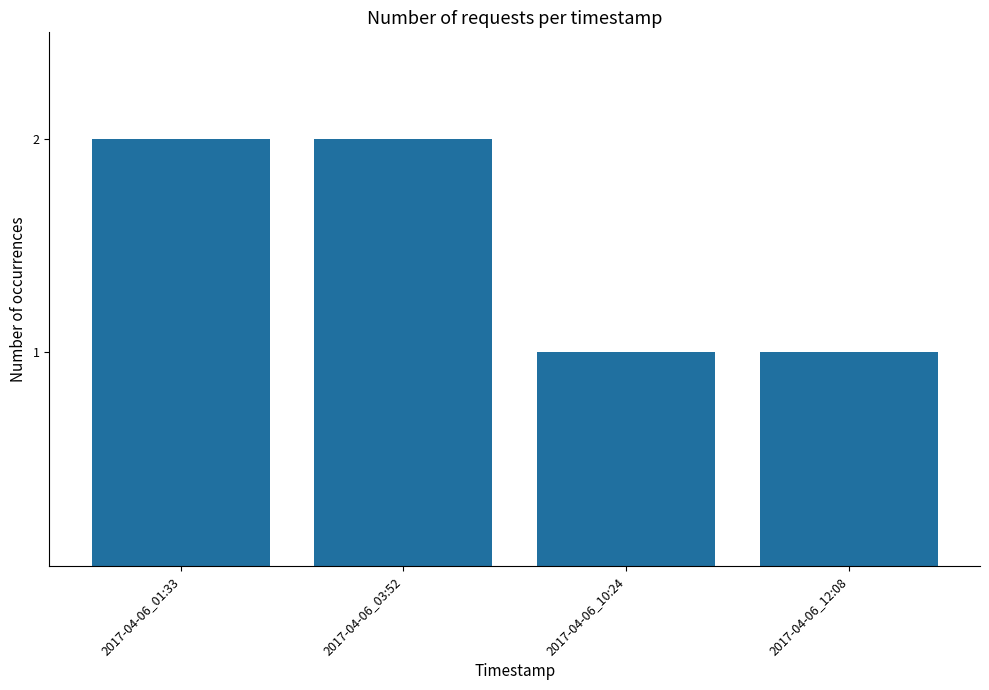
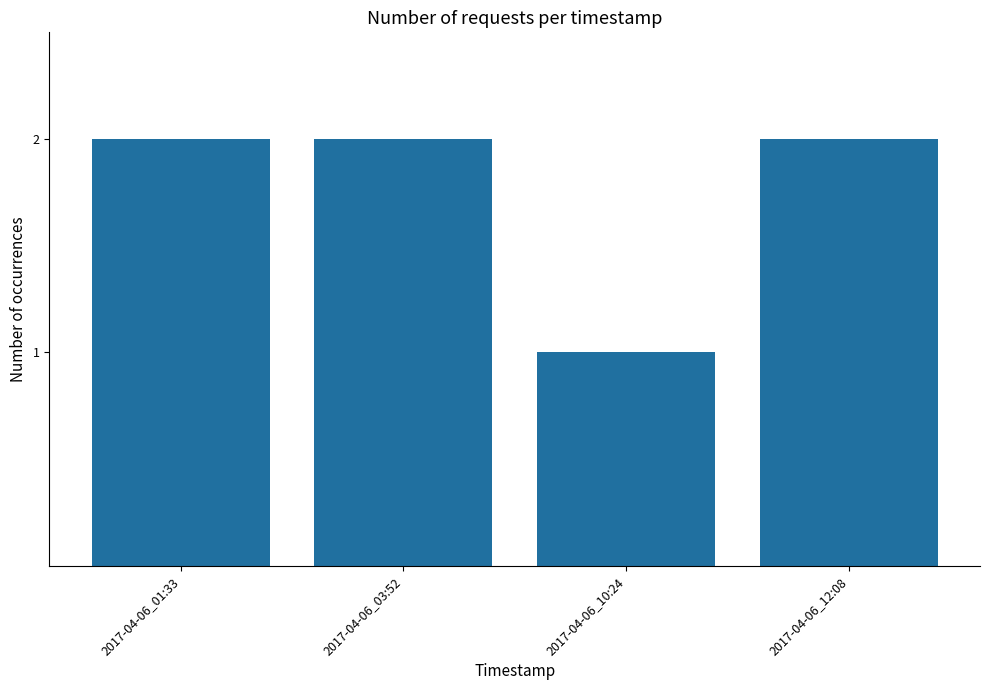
2017-04-06_12:08: 1 -> 2
